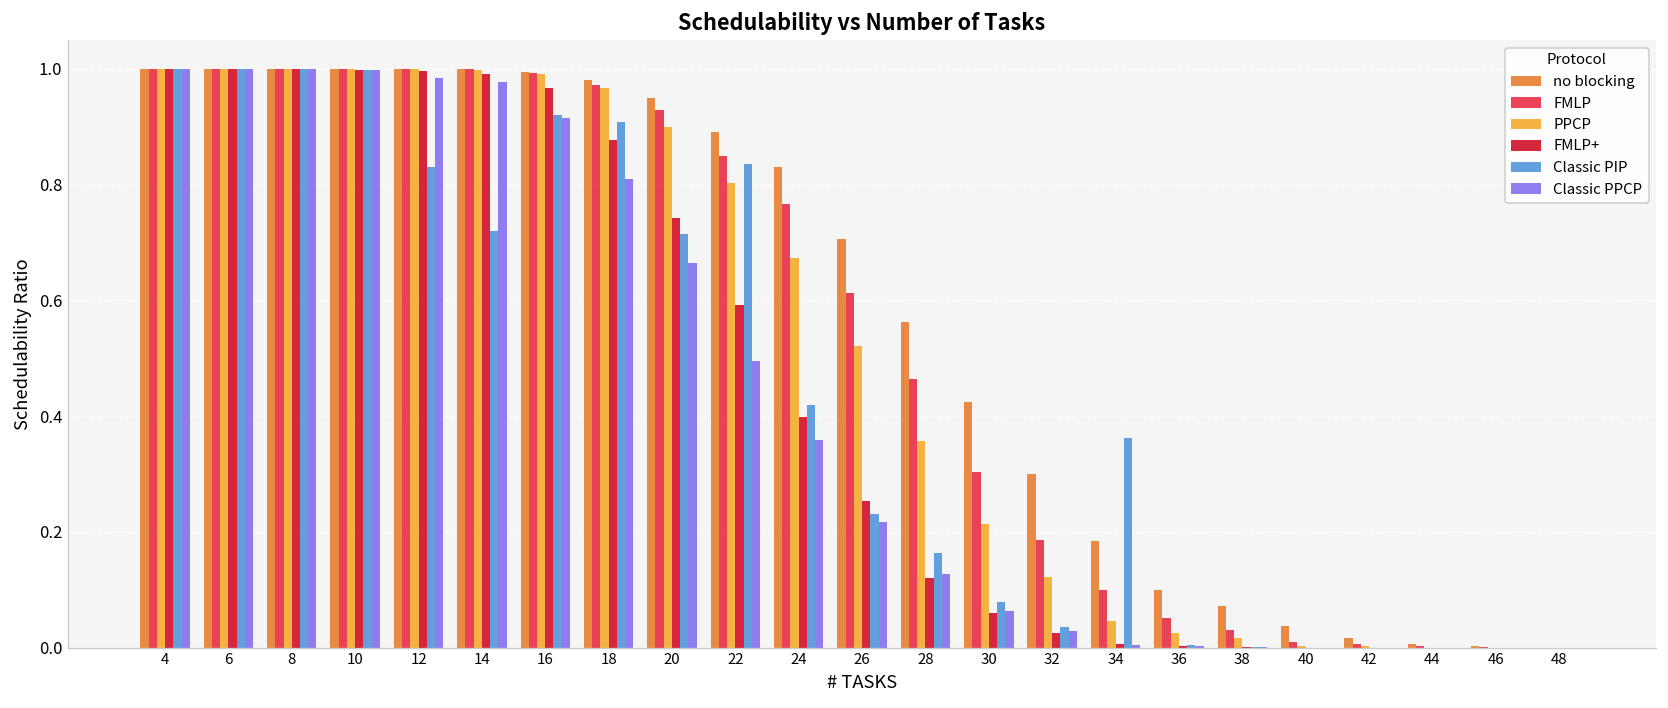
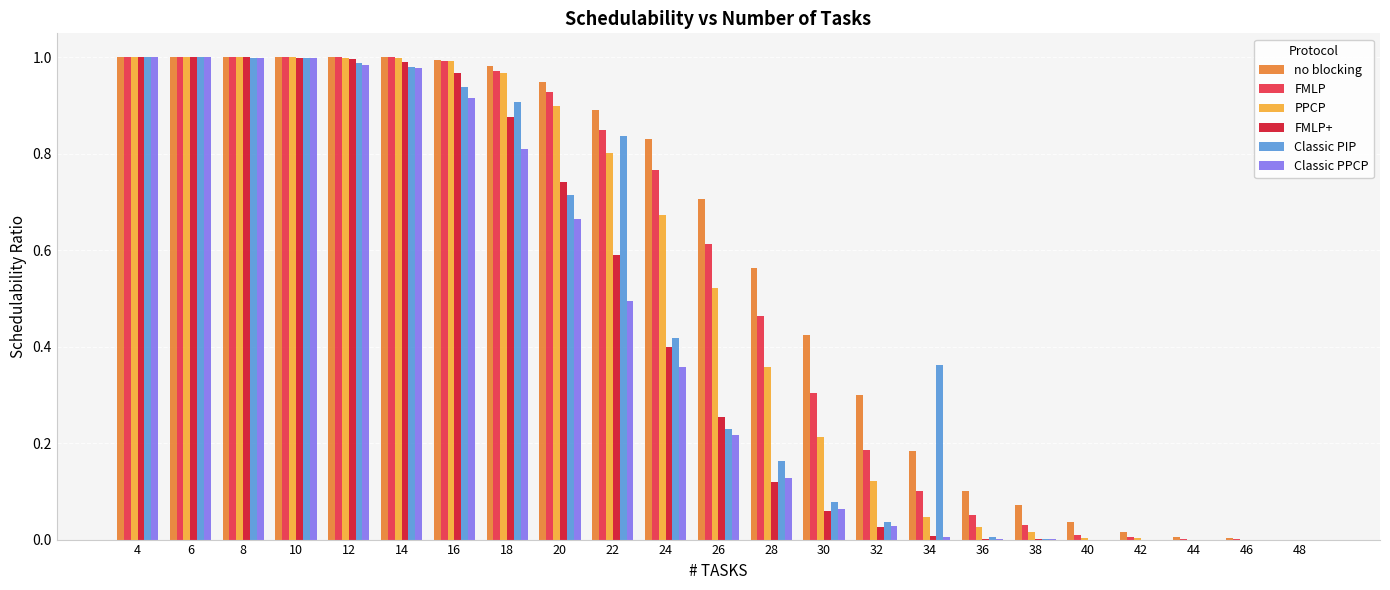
Classic PIP, 12: 0.83 -> 0.99
Classic PIP, 14: 0.72 -> 0.98
Classic PIP, 16: 0.92 -> 0.94
